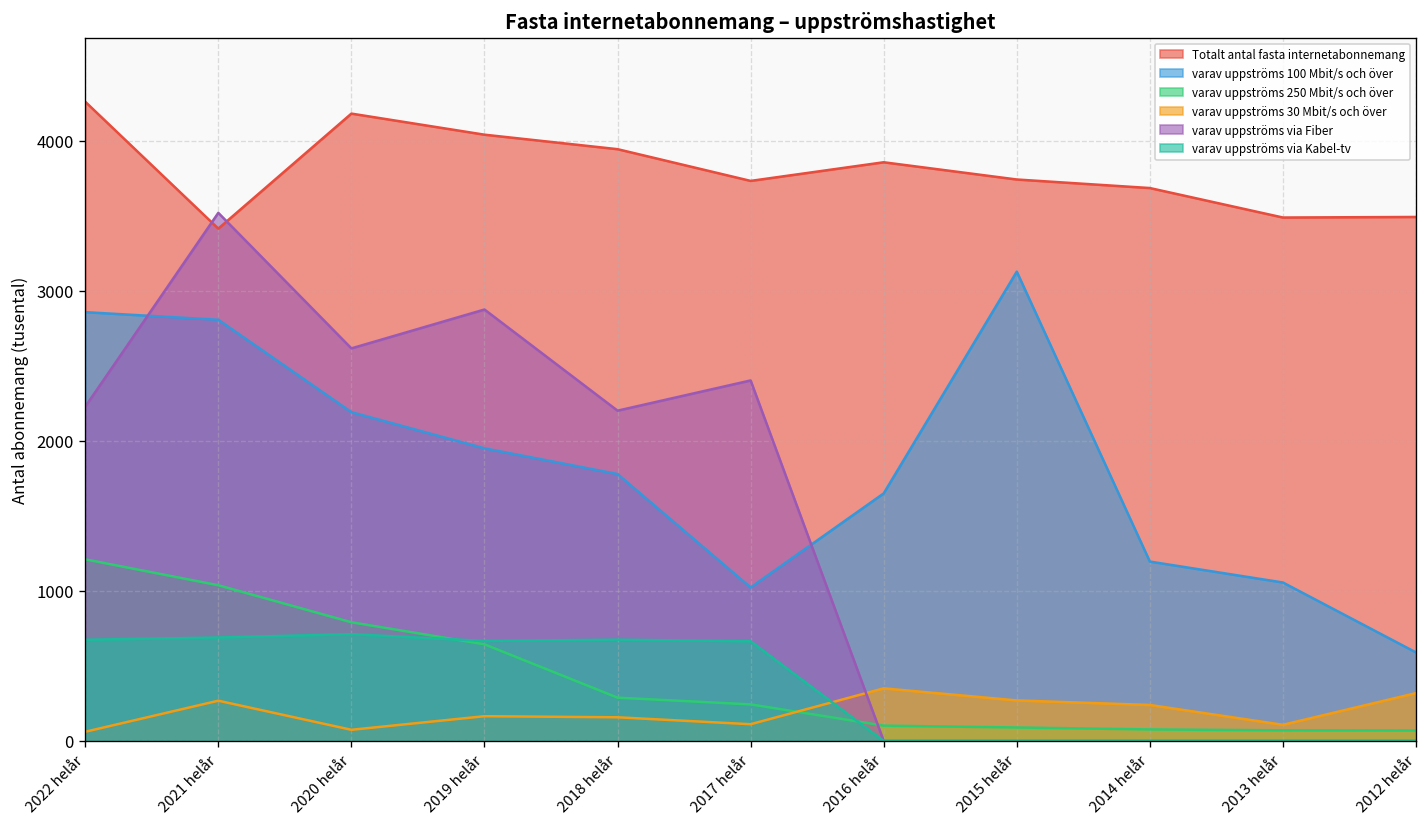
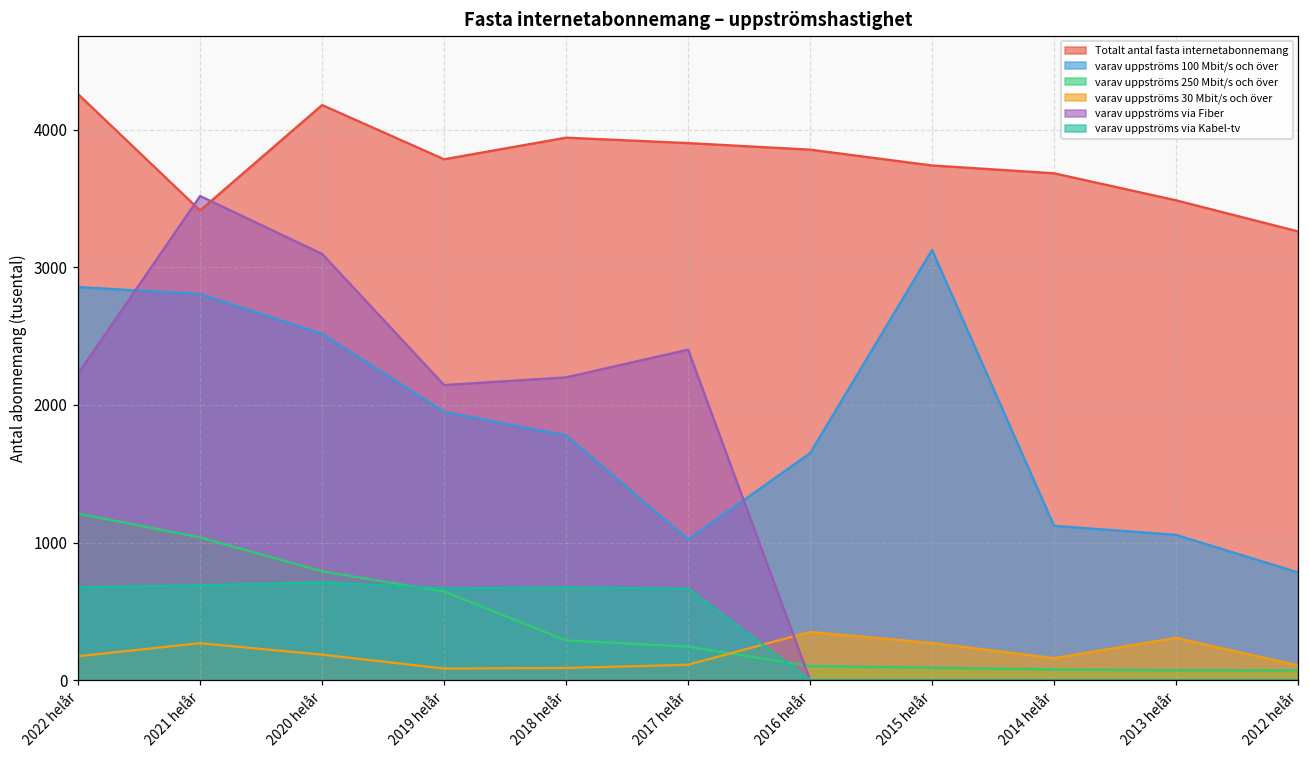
varav uppströms 30 Mbit/s och över, 2022 helår: 60 -> 170
varav uppströms 100 Mbit/s och över, 2020 helår: 2190 -> 2520
varav uppströms 30 Mbit/s och över, 2020 helår: 70 -> 190
varav uppströms via Fiber, 2020 helår: 2620 -> 3100
Totalt antal fasta internetabonnemang, 2019 helår: 4040 -> 3790
varav uppströms 30 Mbit/s och över, 2019 helår: 170 -> 80
varav uppströms via Fiber, 2019 helår: 2870 -> 2140
varav uppströms 30 Mbit/s och över, 2018 helår: 160 -> 90
Totalt antal fasta internetabonnemang, 2017 helår: 3730 -> 3900
varav uppströms 100 Mbit/s och över, 2014 helår: 1200 -> 1120
varav uppströms 30 Mbit/s och över, 2014 helår: 240 -> 160
varav uppströms 30 Mbit/s och över, 2013 helår: 110 -> 310
Totalt antal fasta internetabonnemang, 2012 helår: 3490 -> 3260
varav uppströms 100 Mbit/s och över, 2012 helår: 590 -> 780
varav uppströms 30 Mbit/s och över, 2012 helår: 320 -> 110
